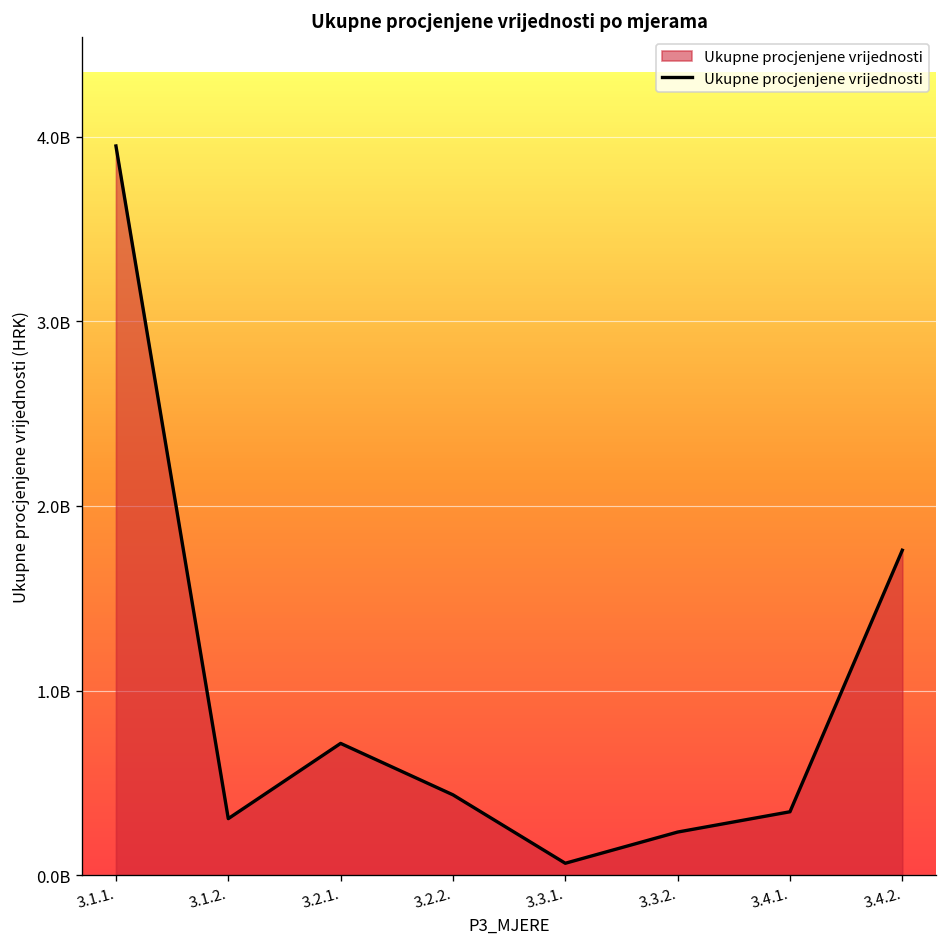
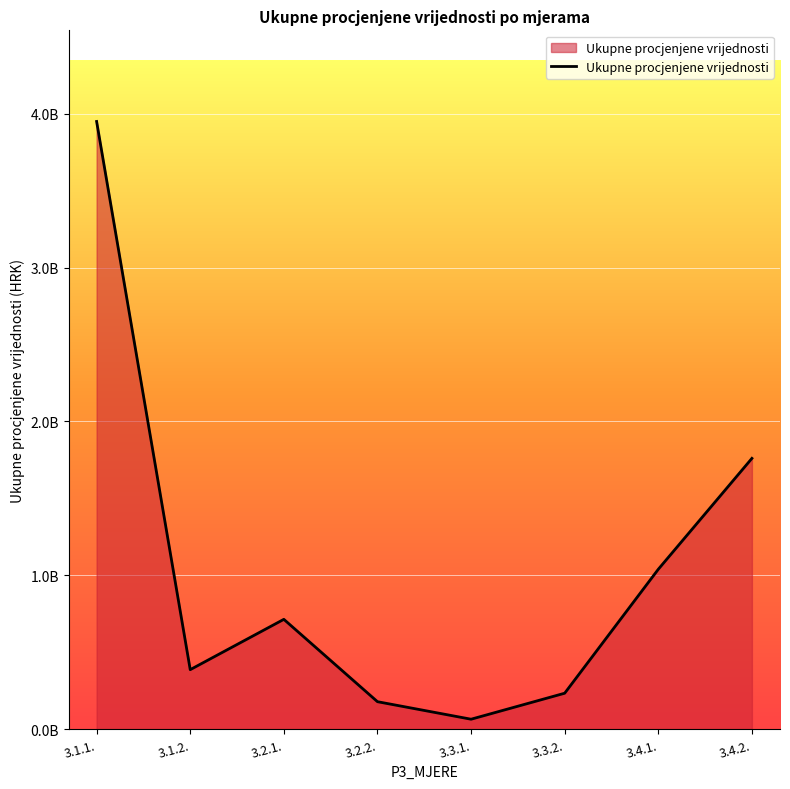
3.1.2.: 310000000 -> 390000000
3.2.2.: 430000000 -> 180000000
3.4.1.: 340000000 -> 1040000000
